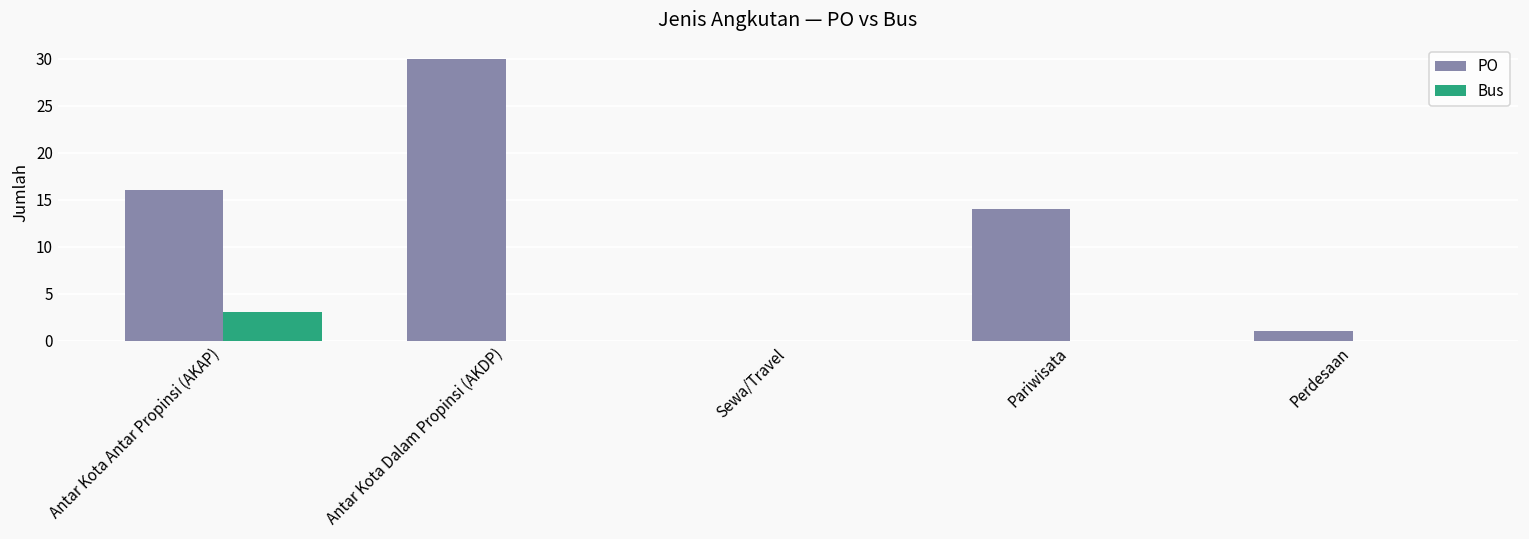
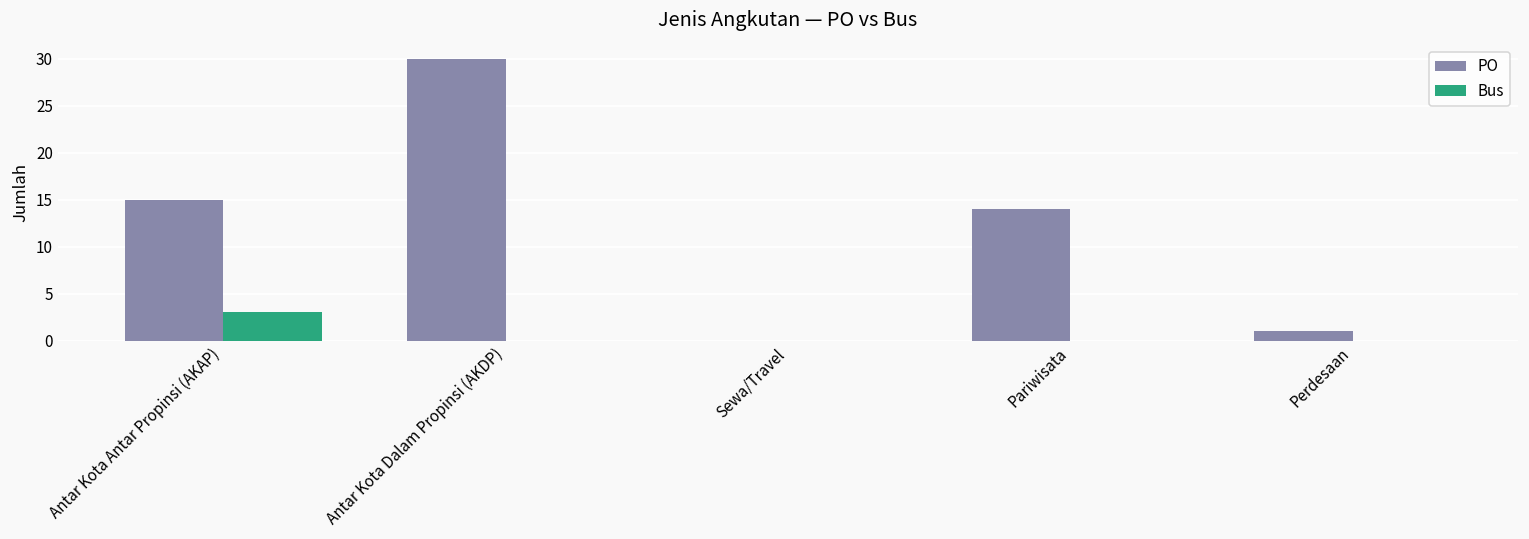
PO, Antar Kota Antar Propinsi (AKAP): 16 -> 15
